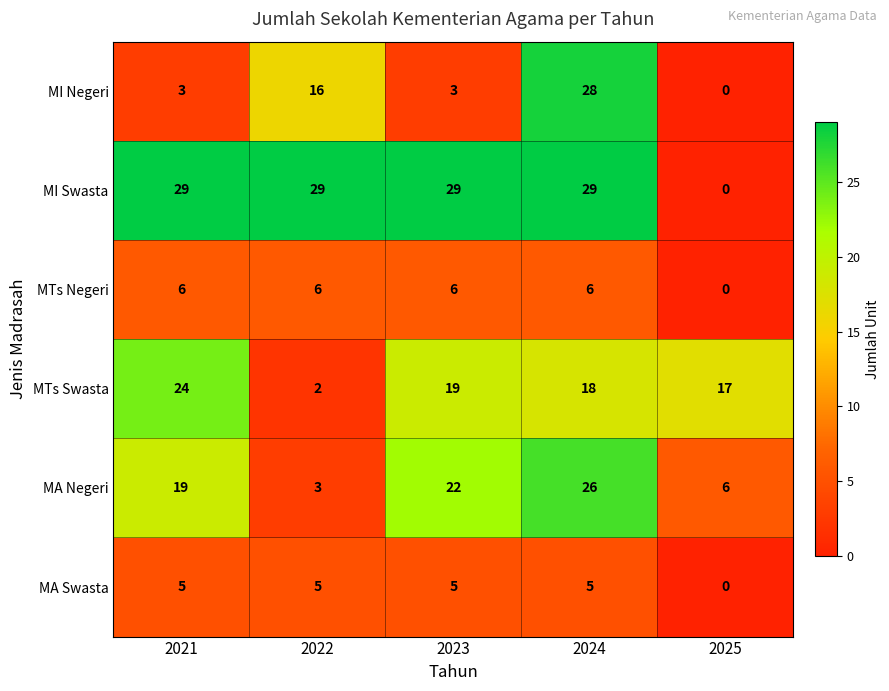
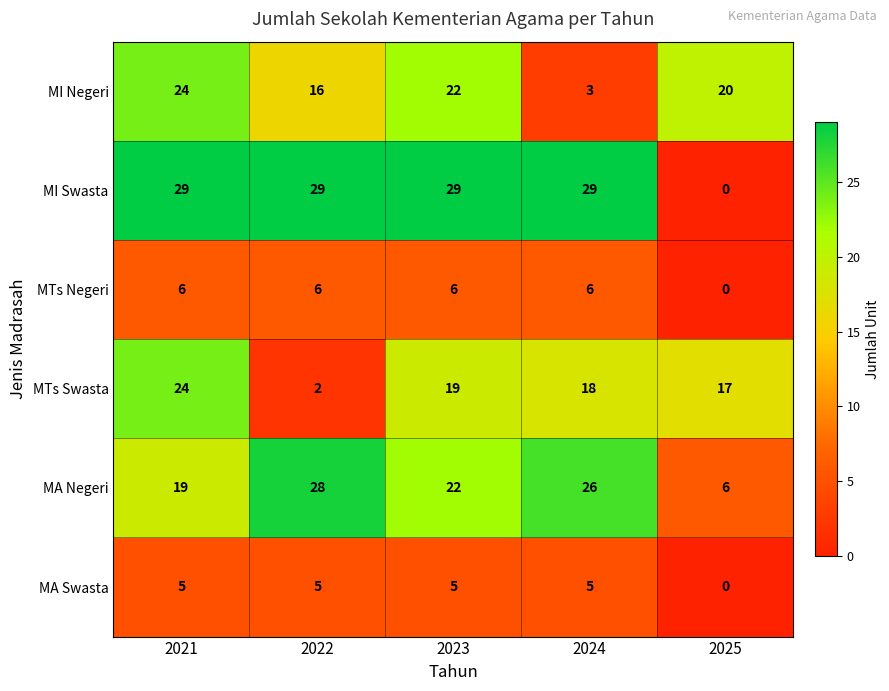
MI Negeri, 2021: 3 -> 24
MI Negeri, 2023: 3 -> 22
MI Negeri, 2024: 28 -> 3
MI Negeri, 2025: 0 -> 20
MA Negeri, 2022: 3 -> 28
